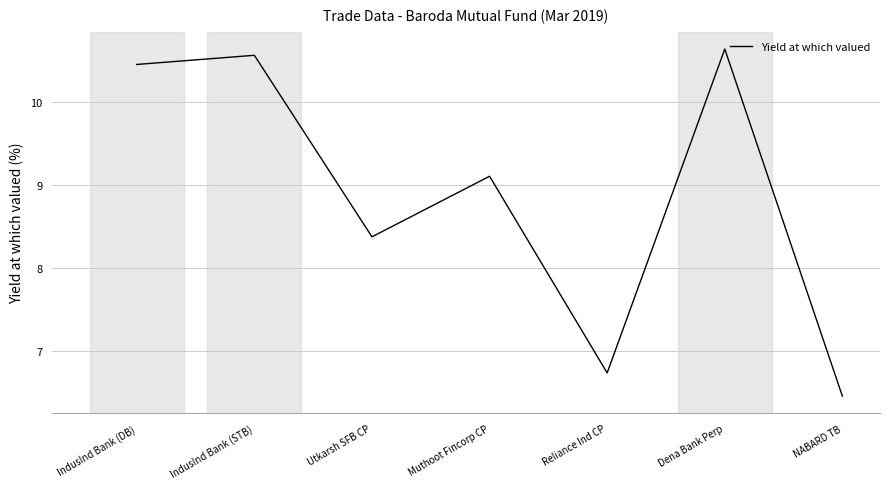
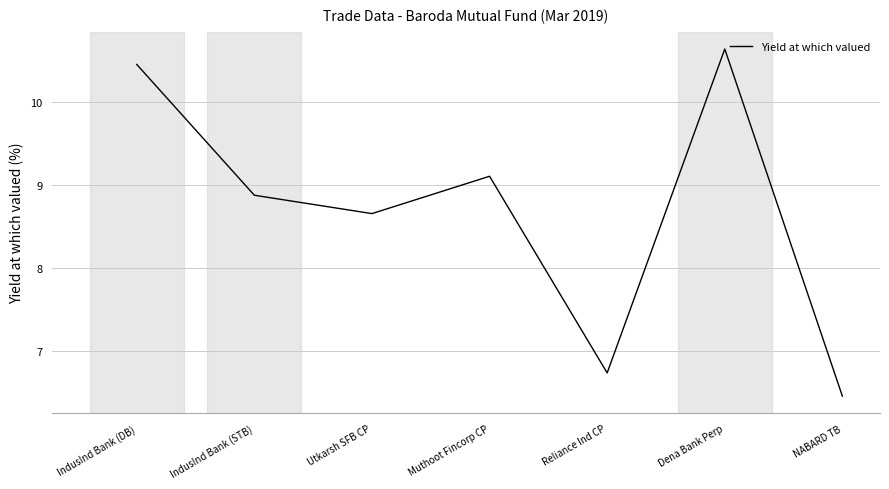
IndusInd Bank (STB): 10.6 -> 8.9
Utkarsh SFB CP: 8.4 -> 8.7
